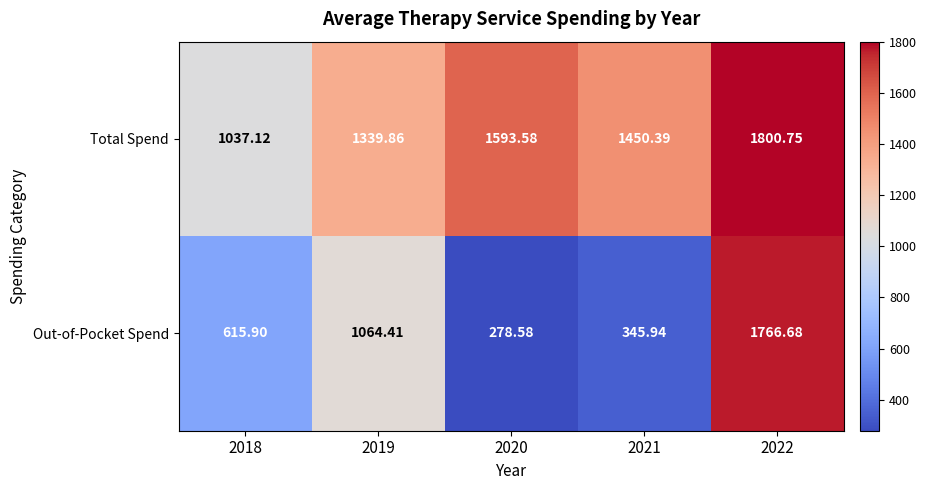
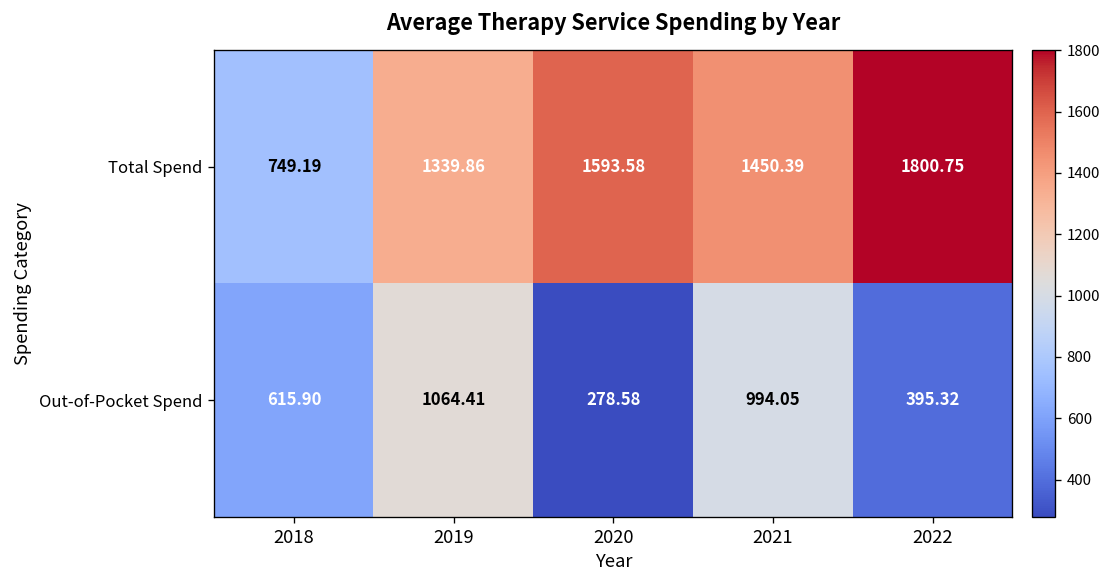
Total Spend, 2018: 1037.12 -> 749.19
Out-of-Pocket Spend, 2021: 345.94 -> 994.05
Out-of-Pocket Spend, 2022: 1766.68 -> 395.32
